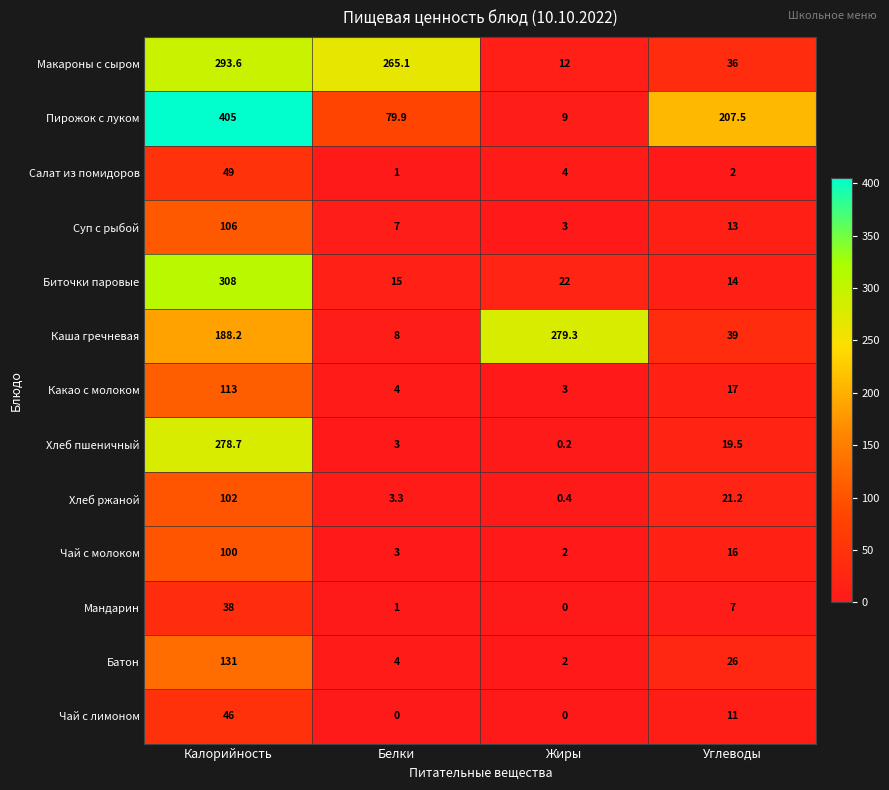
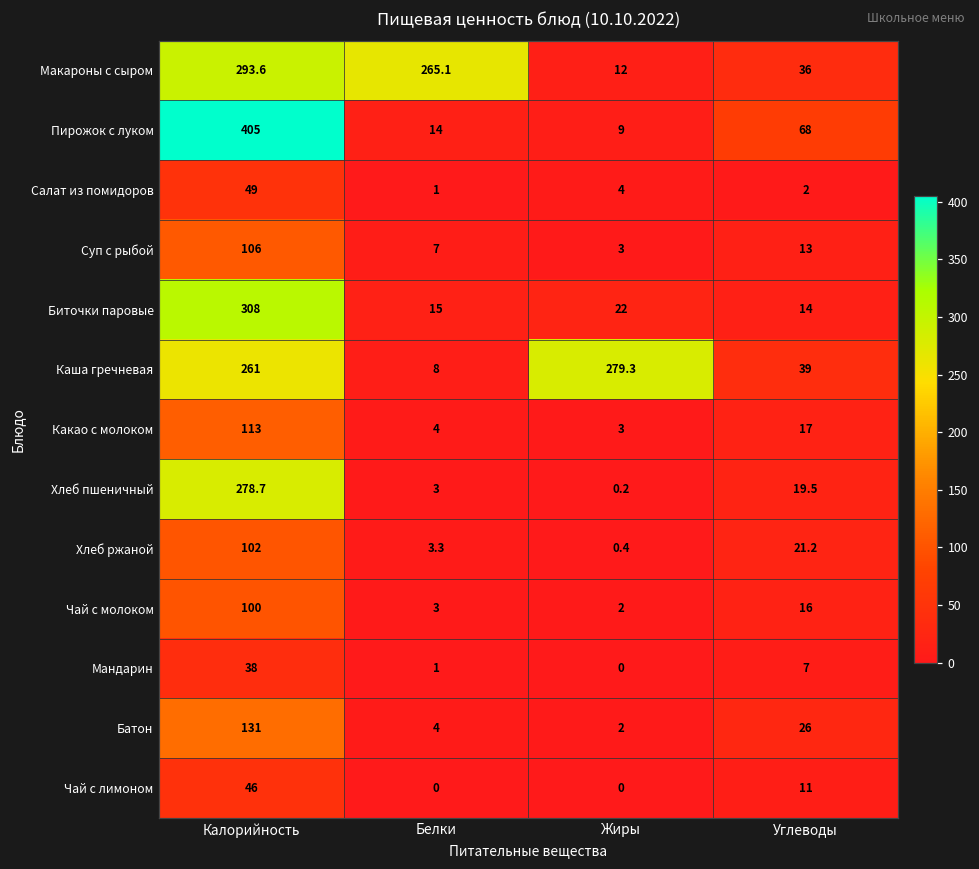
Пирожок с луком, Белки: 79.9 -> 14
Пирожок с луком, Углеводы: 207.5 -> 68
Каша гречневая, Калорийность: 188.2 -> 261
